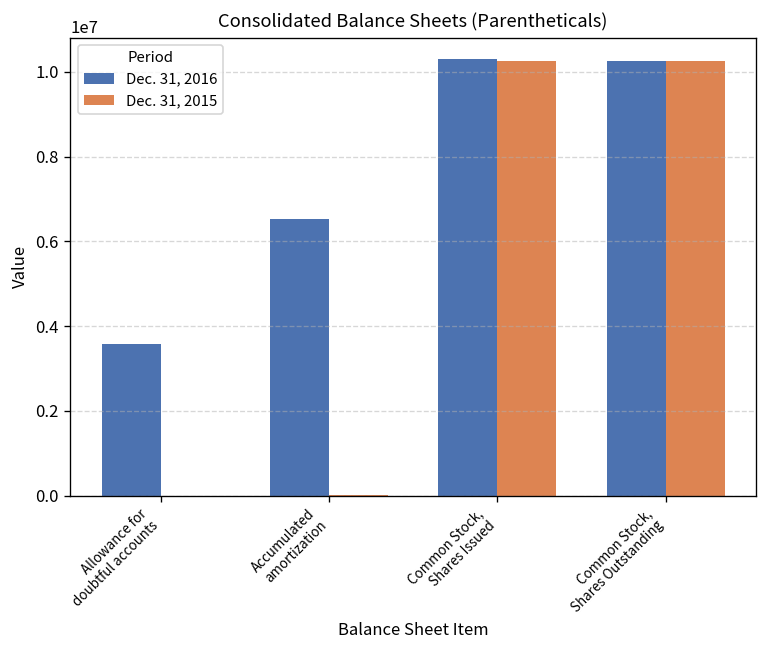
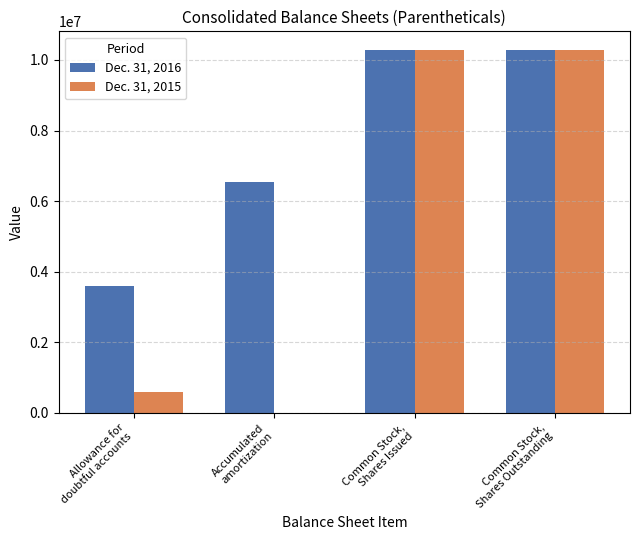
Dec. 31, 2015, Allowance for doubtful accounts: 0 -> 600000
